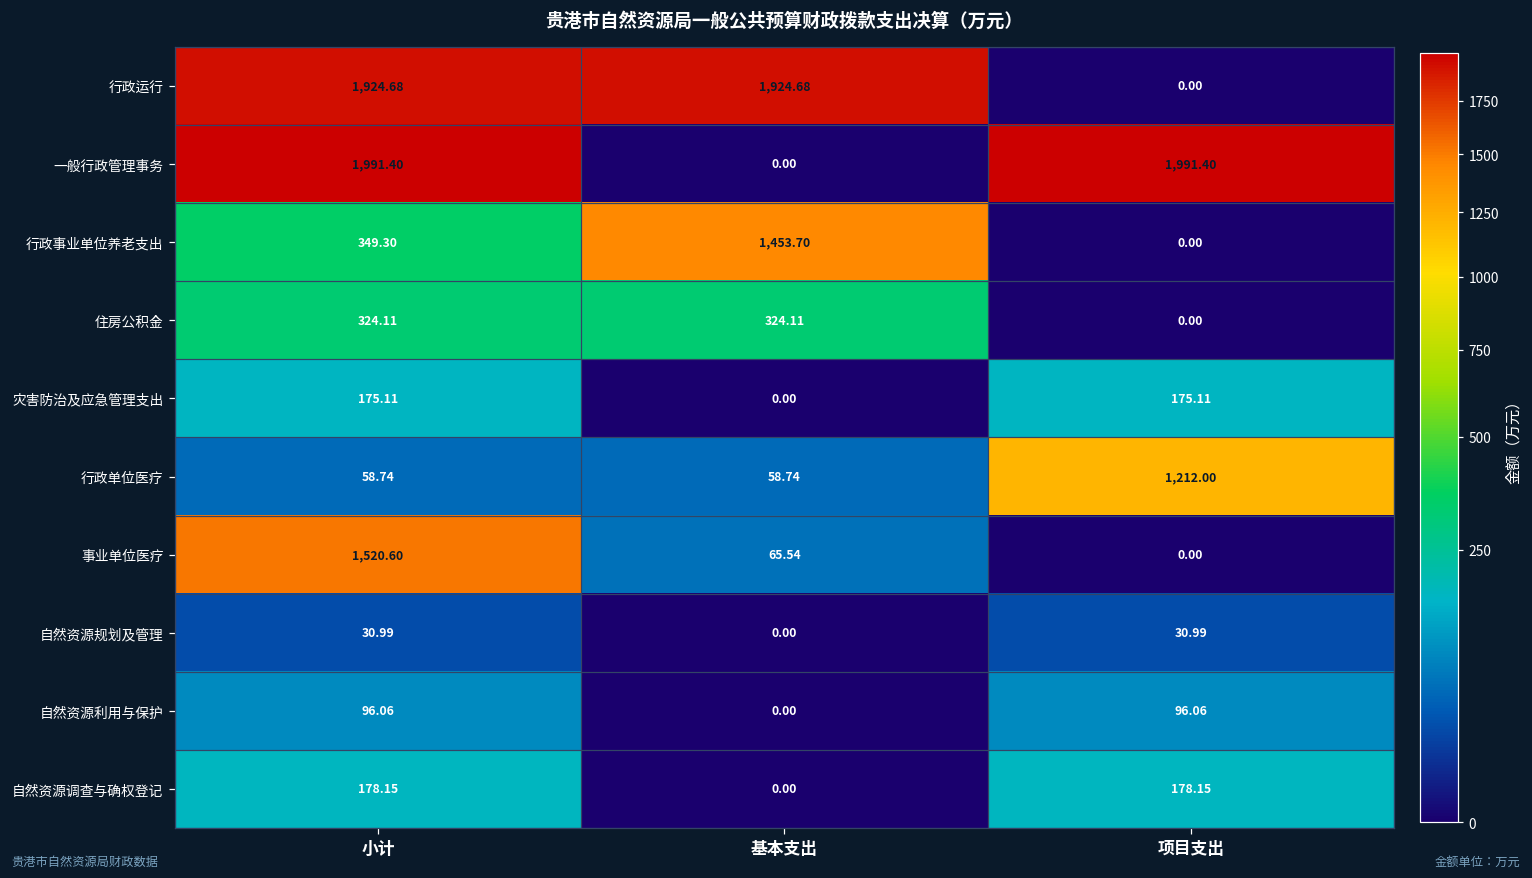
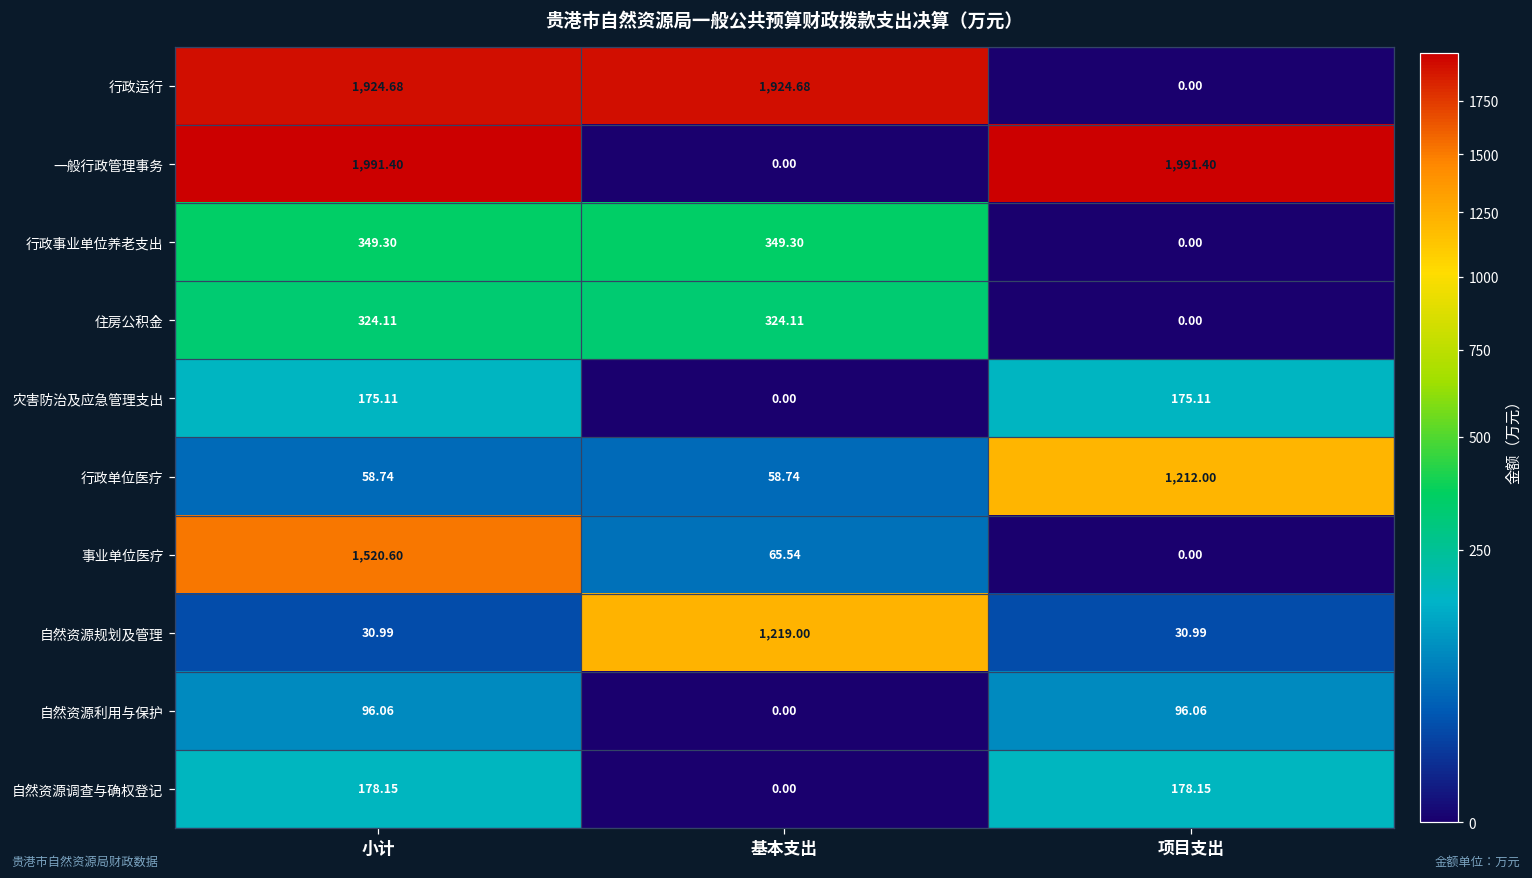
行政事业单位养老支出, 基本支出: 1,453.70 -> 349.30
自然资源规划及管理, 基本支出: 0.00 -> 1,219.00
